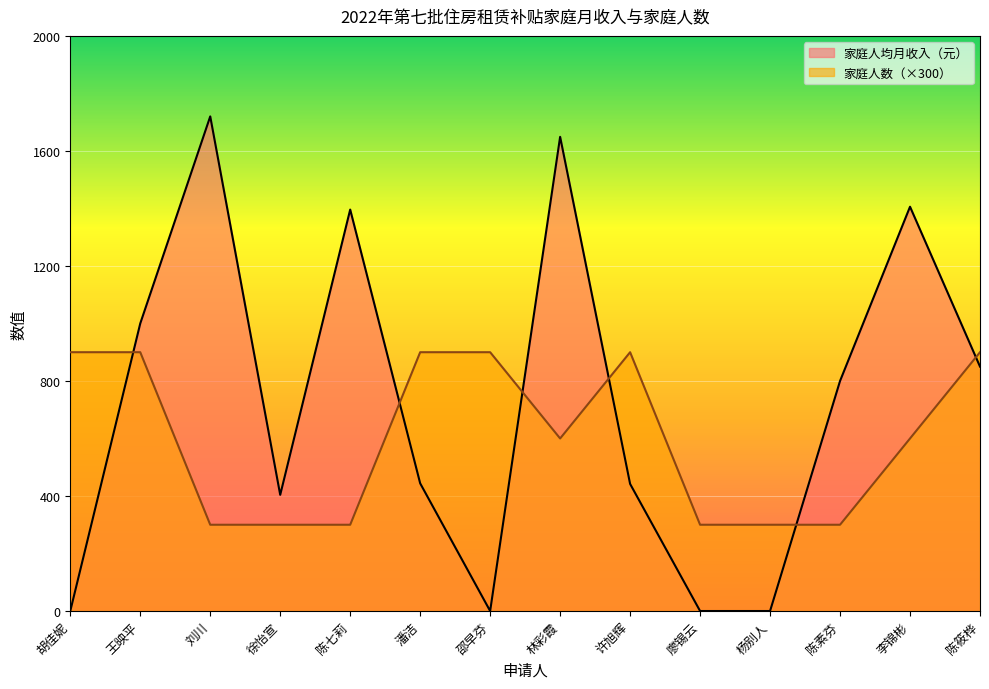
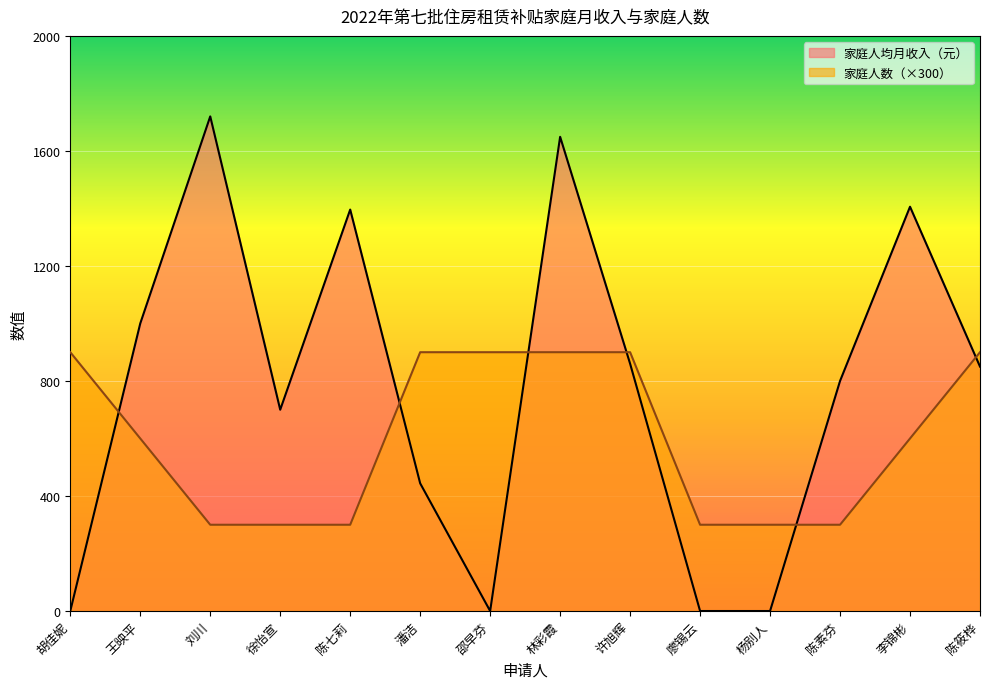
家庭人数（×300）, 王映平: 900 -> 600
家庭人均月收入（元）, 徐怡宣: 400 -> 700
家庭人数（×300）, 林彩霞: 600 -> 900
家庭人均月收入（元）, 许旭辉: 440 -> 860
